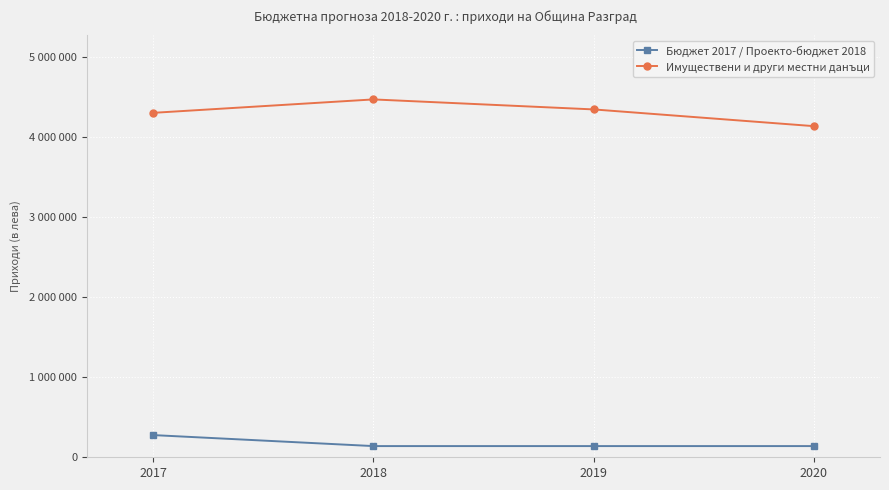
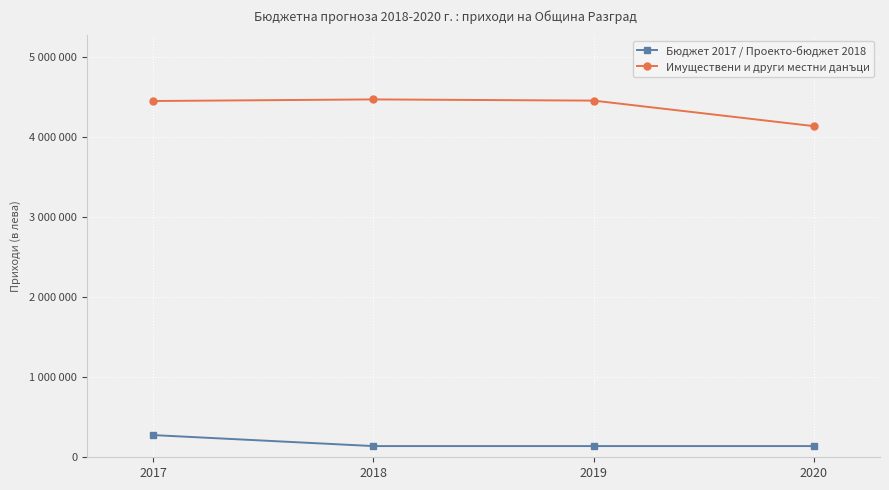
Имуществени и други местни данъци, 2017: 4300000 -> 4500000
Имуществени и други местни данъци, 2019: 4300000 -> 4500000
